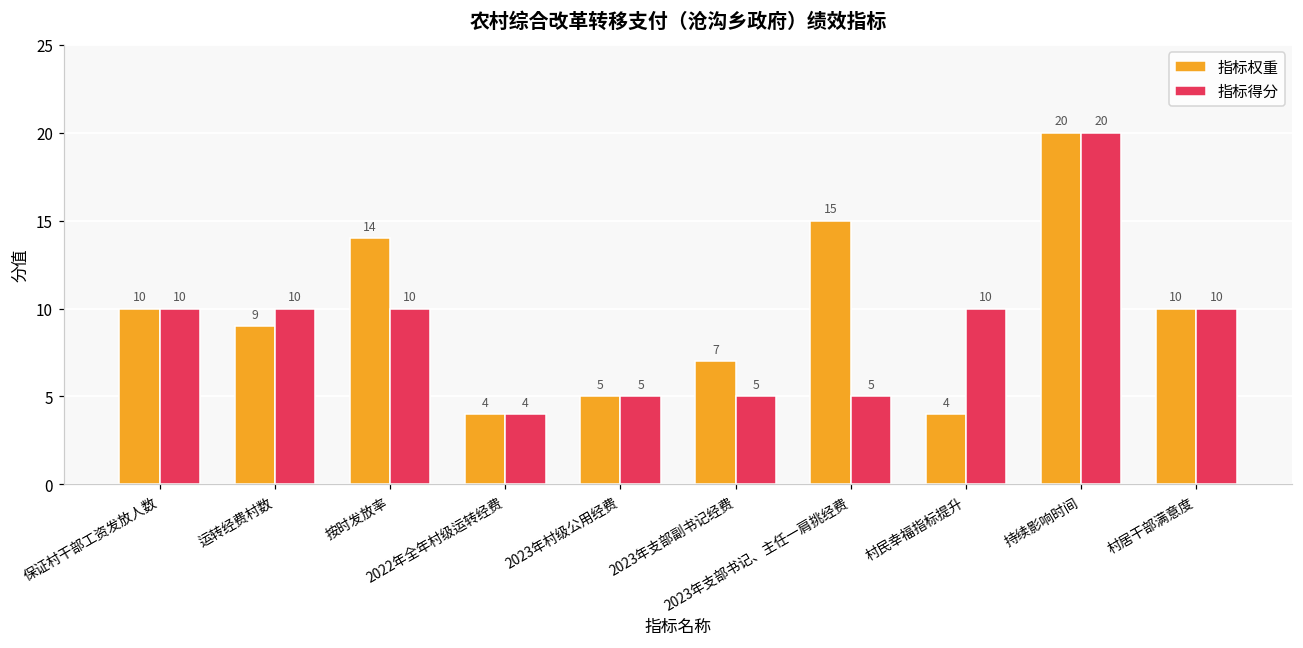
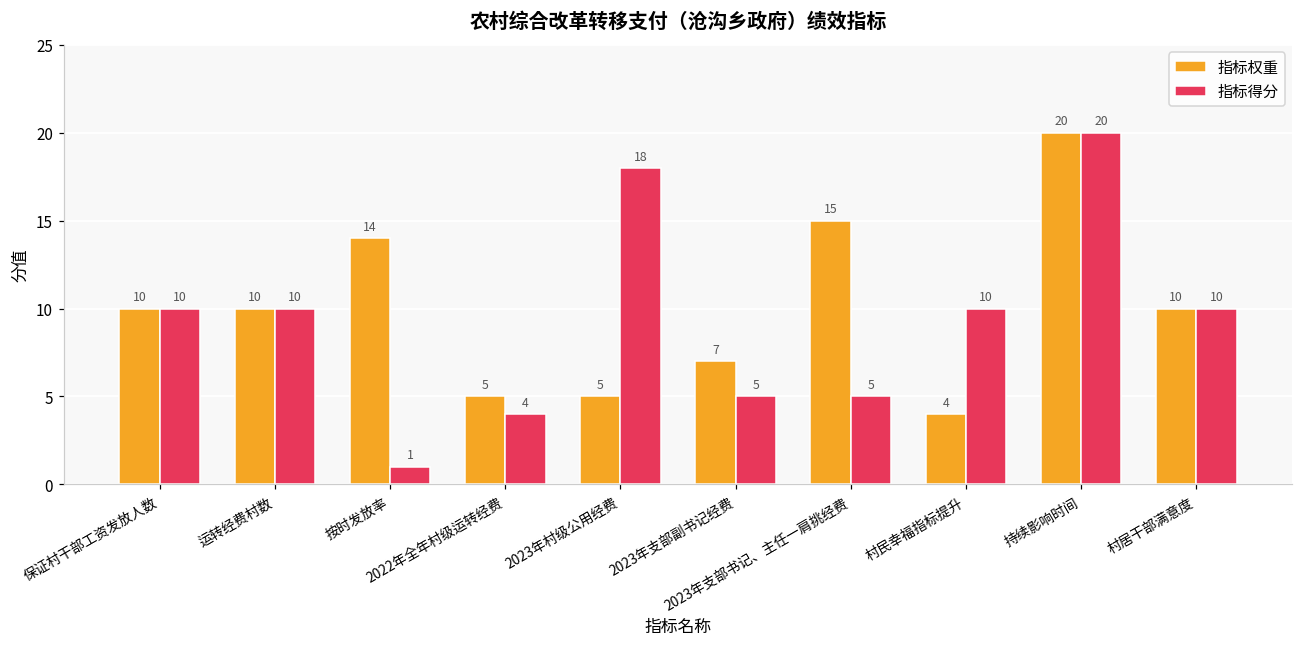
指标权重, 运转经费村数: 9 -> 10
指标得分, 按时发放率: 10 -> 1
指标权重, 2022年全年村级运转经费: 4 -> 5
指标得分, 2023年村级公用经费: 5 -> 18
